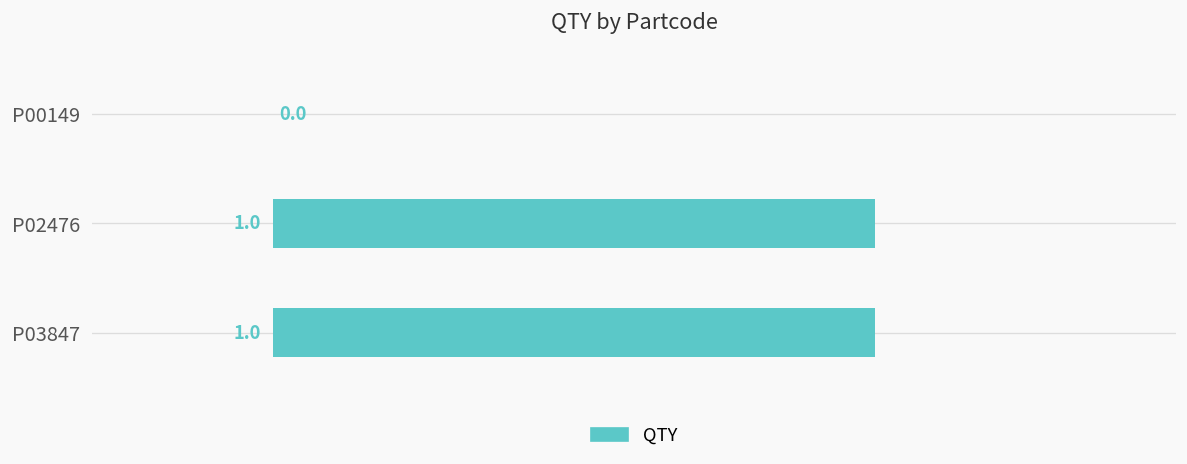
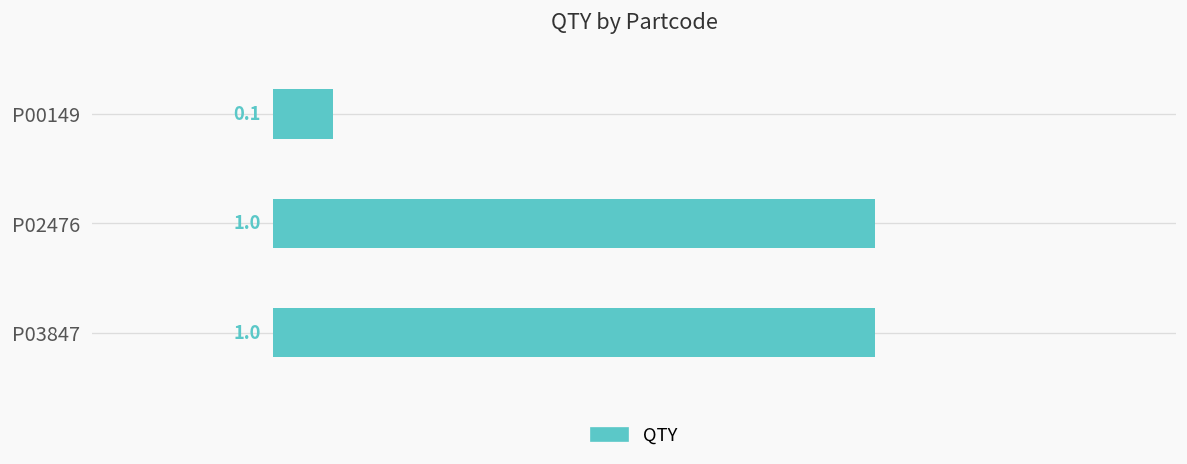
P00149: 0.0 -> 0.1
